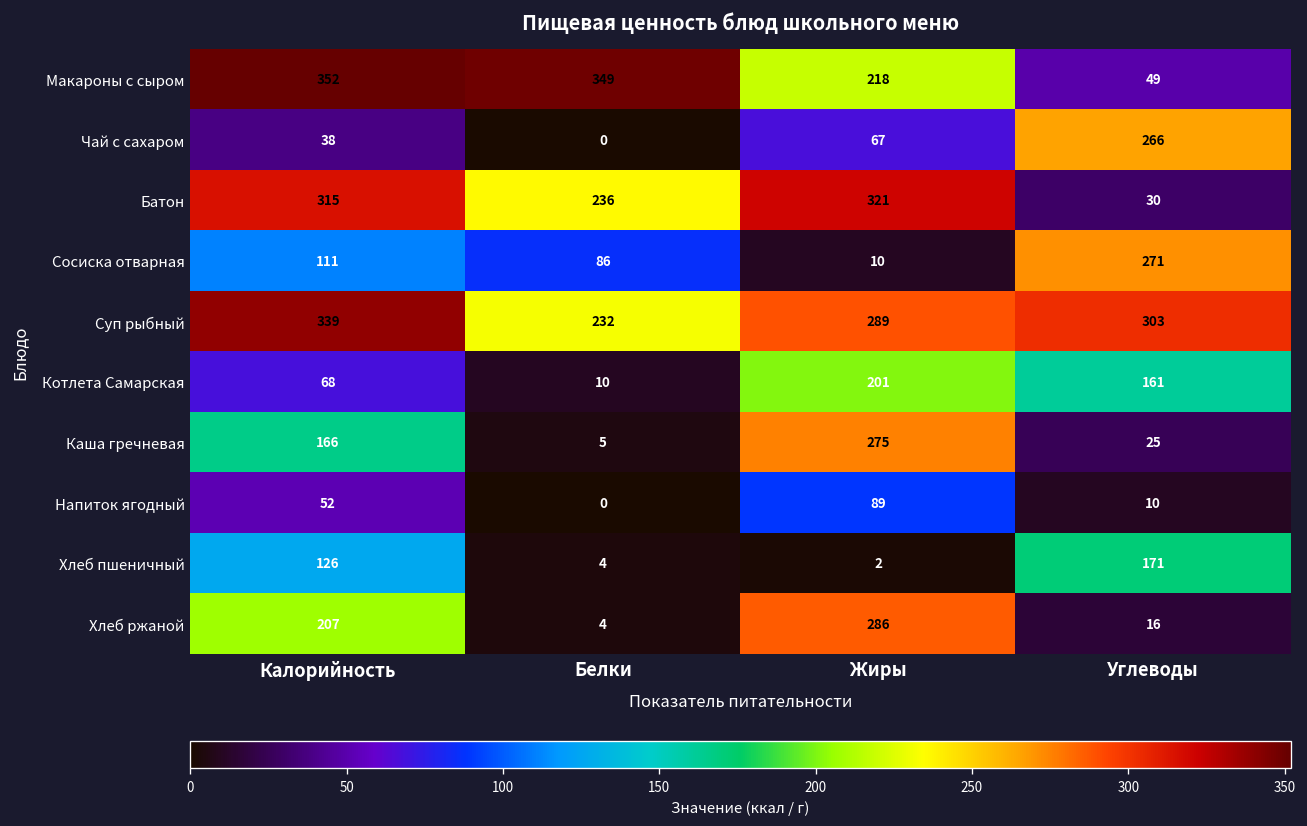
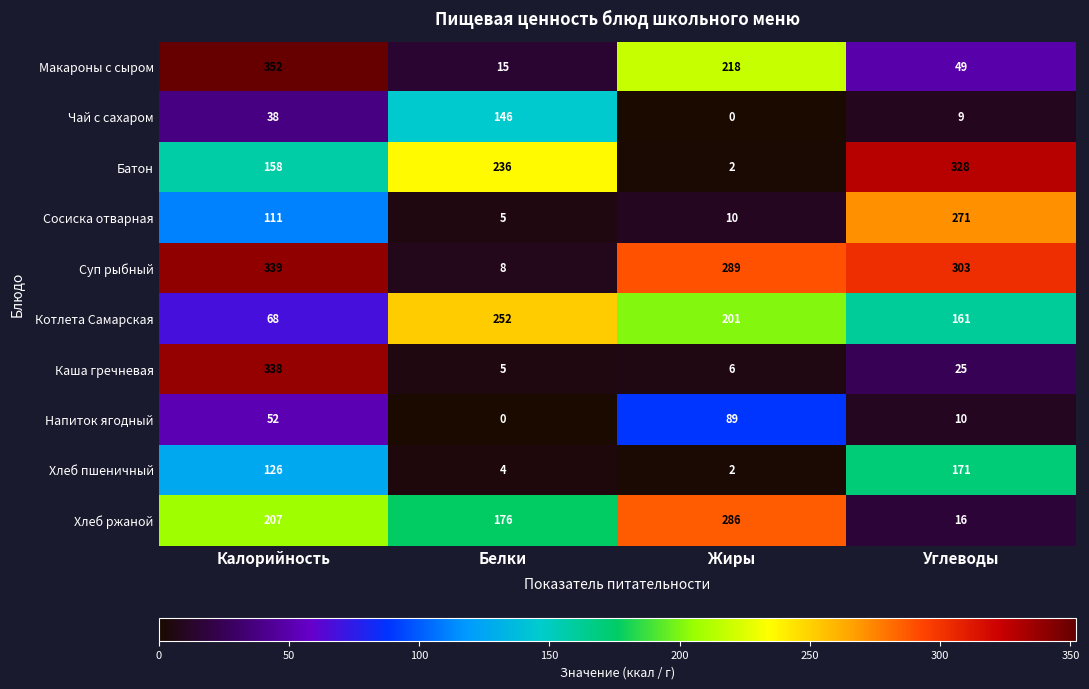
Макароны с сыром, Белки: 349 -> 15
Чай с сахаром, Белки: 0 -> 146
Чай с сахаром, Жиры: 67 -> 0
Чай с сахаром, Углеводы: 266 -> 9
Батон, Калорийность: 315 -> 158
Батон, Жиры: 321 -> 2
Батон, Углеводы: 30 -> 328
Сосиска отварная, Белки: 86 -> 5
Суп рыбный, Белки: 232 -> 8
Котлета Самарская, Белки: 10 -> 252
Каша гречневая, Калорийность: 166 -> 338
Каша гречневая, Жиры: 275 -> 6
Хлеб ржаной, Белки: 4 -> 176
